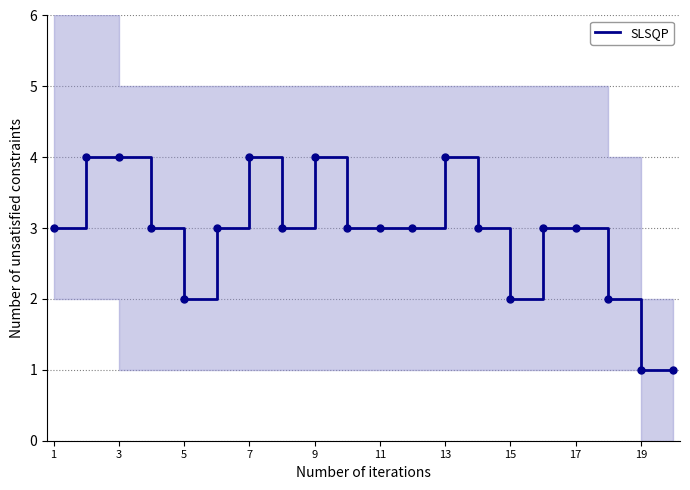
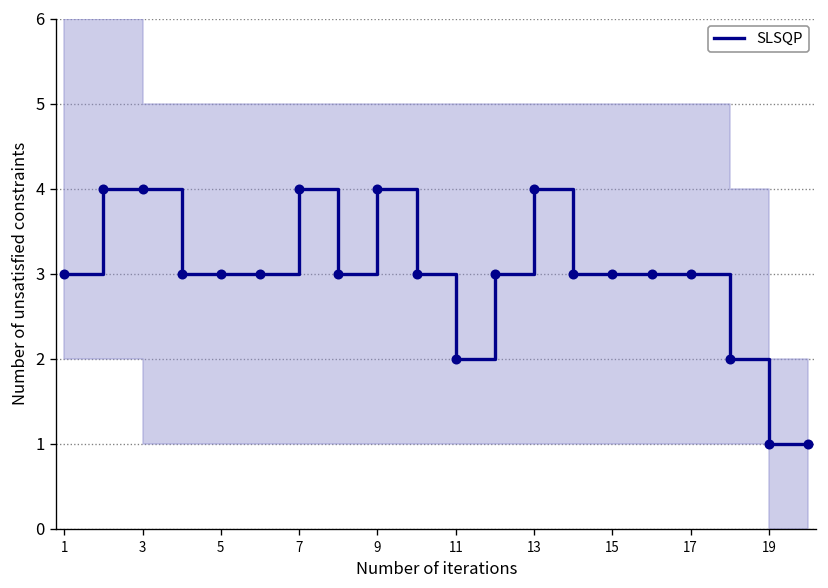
SLSQP, 5: 2 -> 3
SLSQP, 11: 3 -> 2
SLSQP, 15: 2 -> 3
